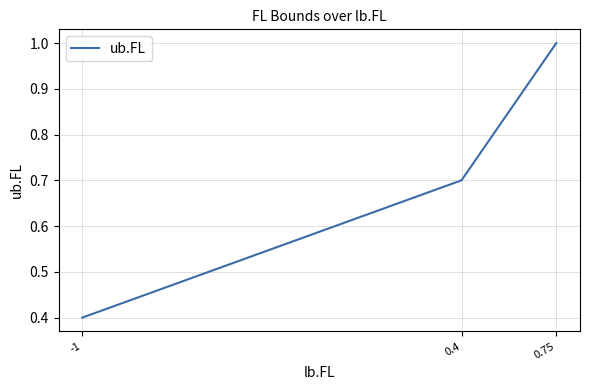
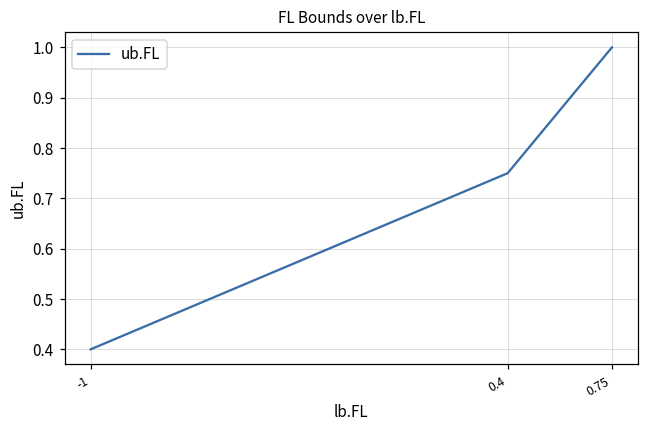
0.4: 0.70 -> 0.75
